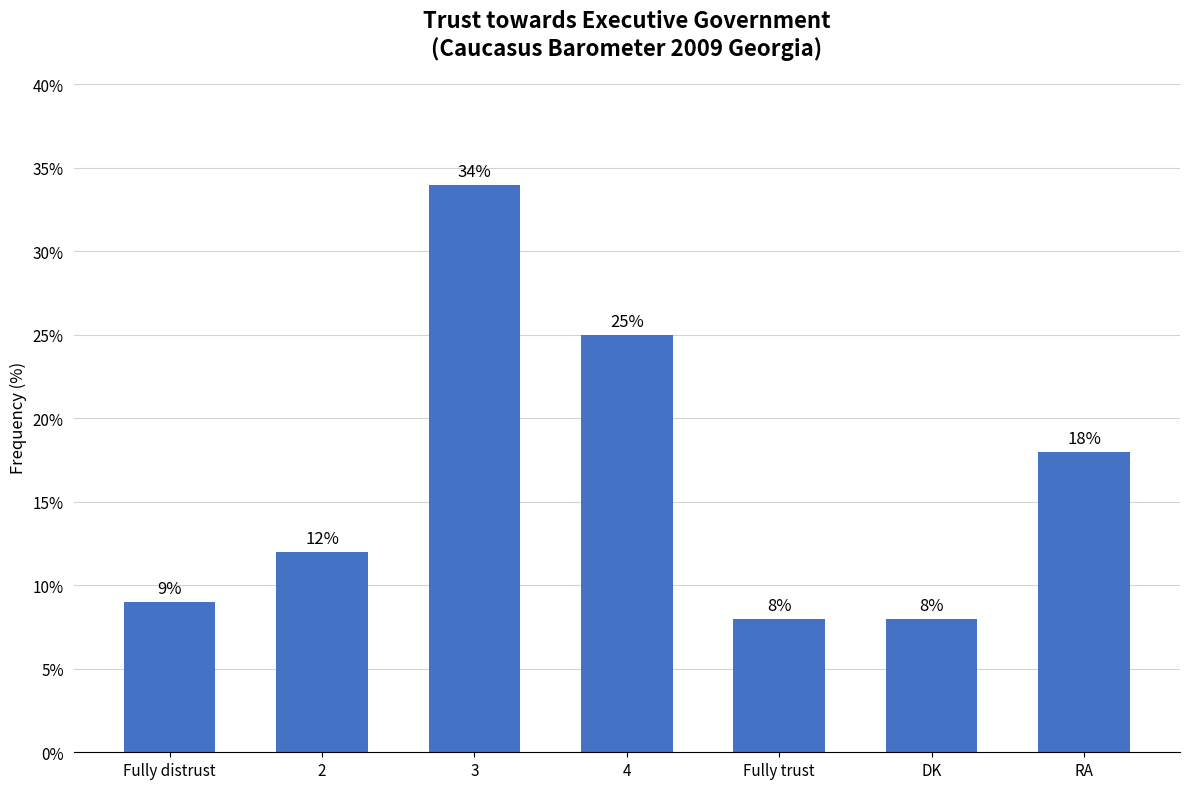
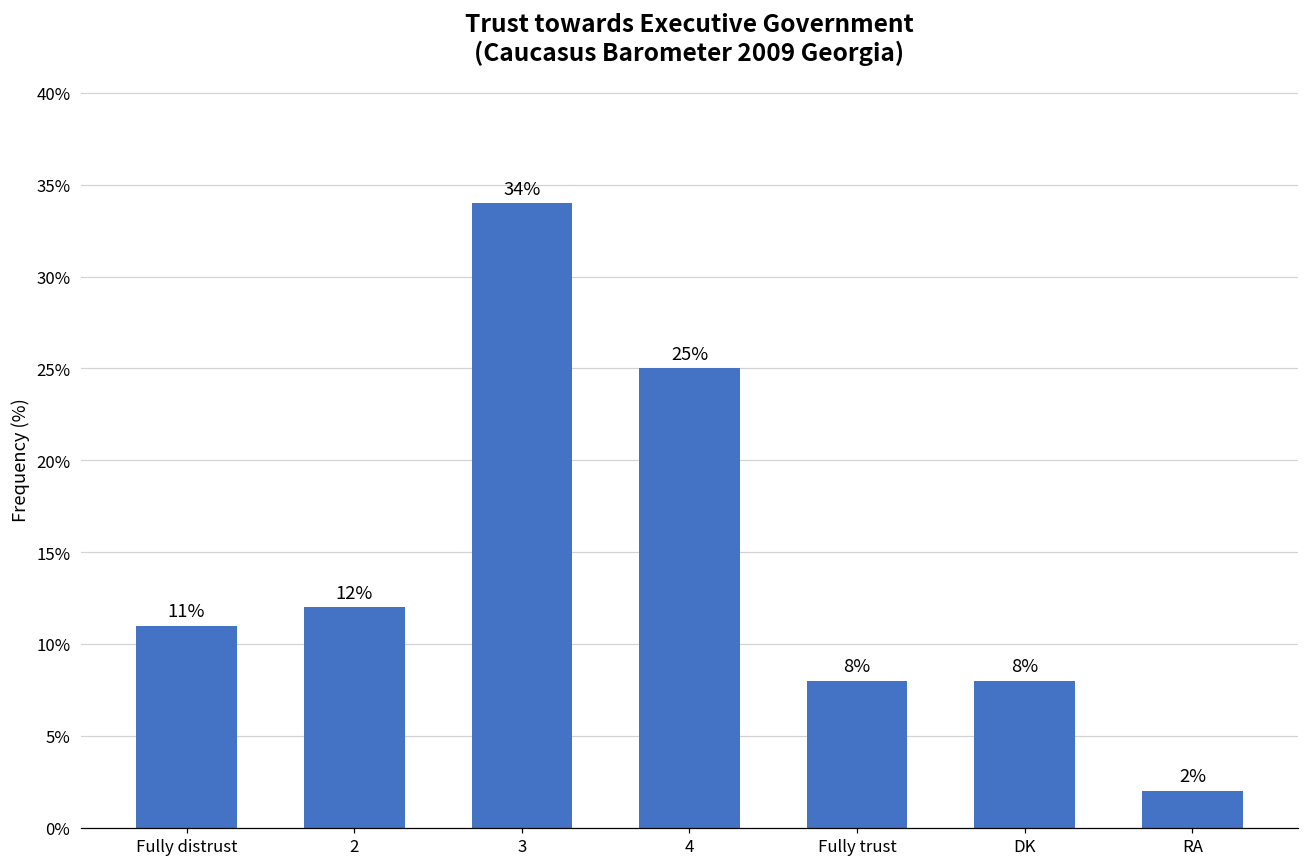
Fully distrust: 9% -> 11%
RA: 18% -> 2%
